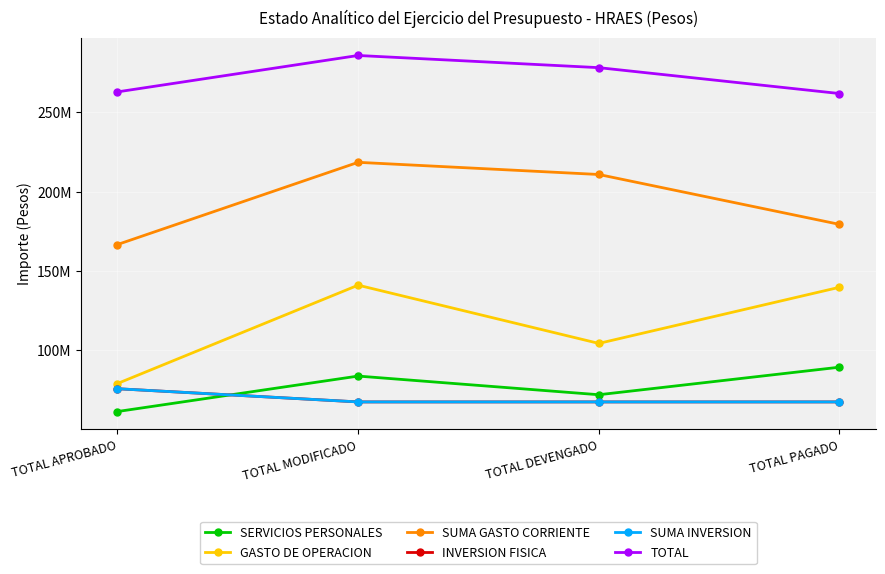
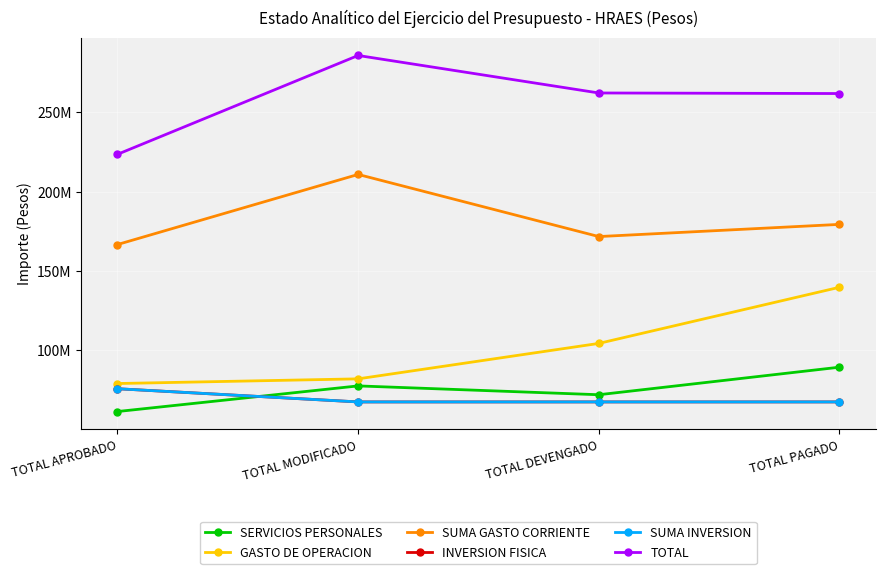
TOTAL, TOTAL APROBADO: 263000000 -> 224000000
SERVICIOS PERSONALES, TOTAL MODIFICADO: 84000000 -> 77000000
GASTO DE OPERACION, TOTAL MODIFICADO: 141000000 -> 82000000
SUMA GASTO CORRIENTE, TOTAL MODIFICADO: 218000000 -> 211000000
SUMA GASTO CORRIENTE, TOTAL DEVENGADO: 211000000 -> 172000000
TOTAL, TOTAL DEVENGADO: 278000000 -> 262000000
